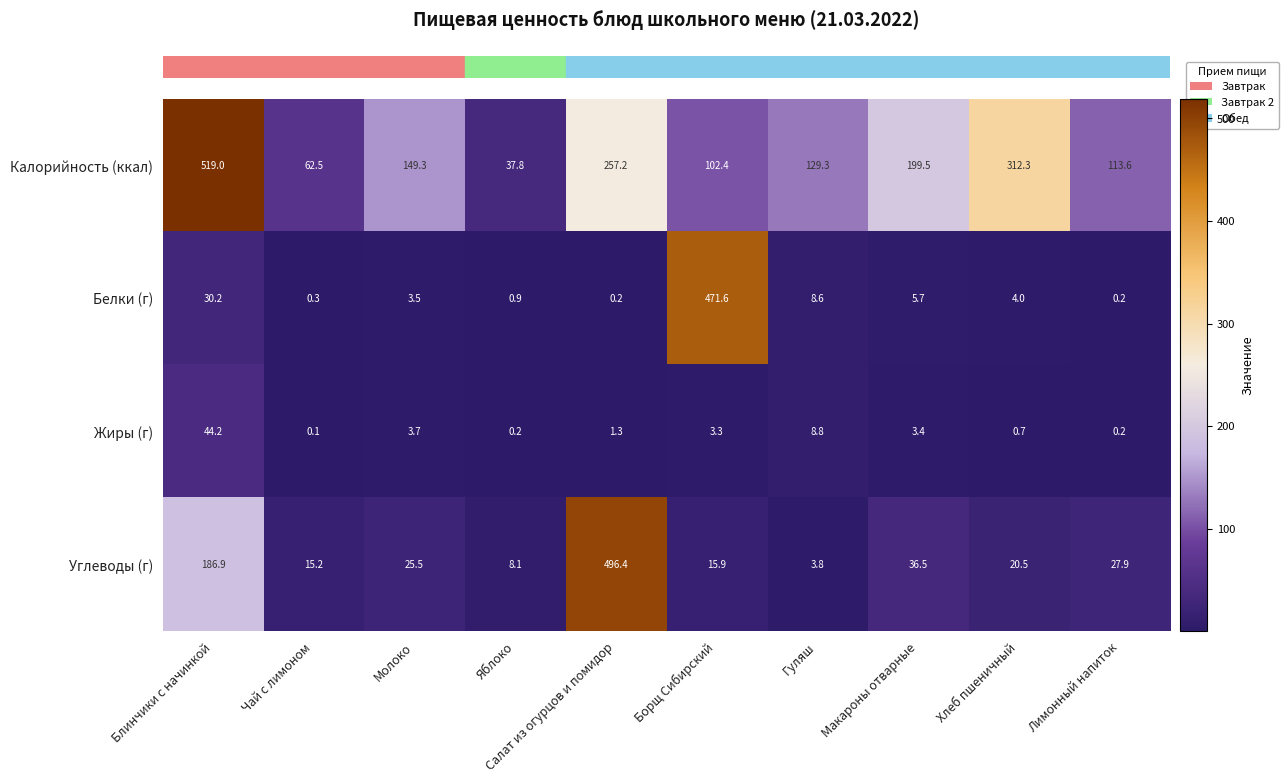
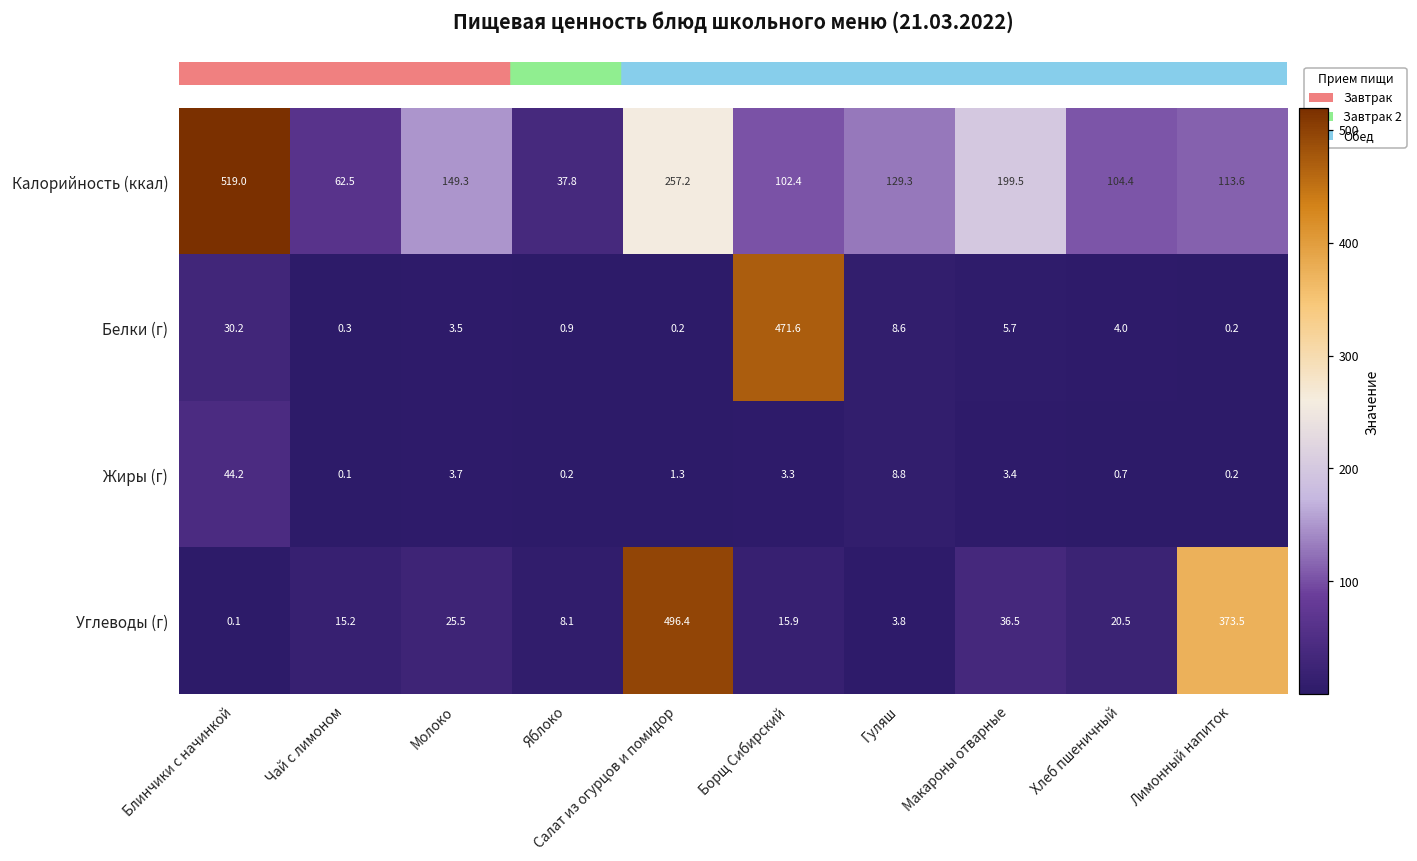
Калорийность (ккал), Хлеб пшеничный: 312.3 -> 104.4
Углеводы (г), Блинчики с начинкой: 186.9 -> 0.1
Углеводы (г), Лимонный напиток: 27.9 -> 373.5
